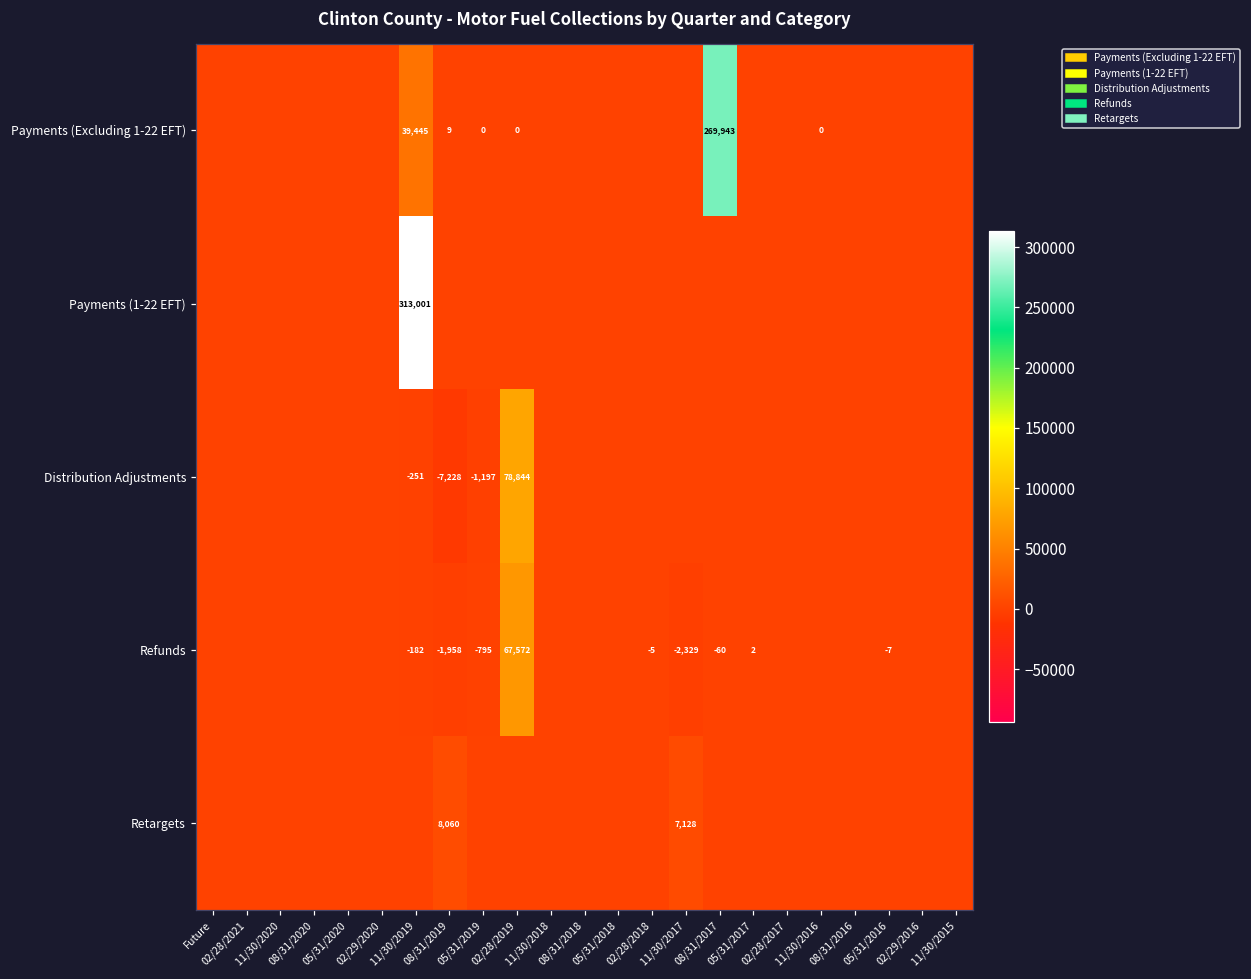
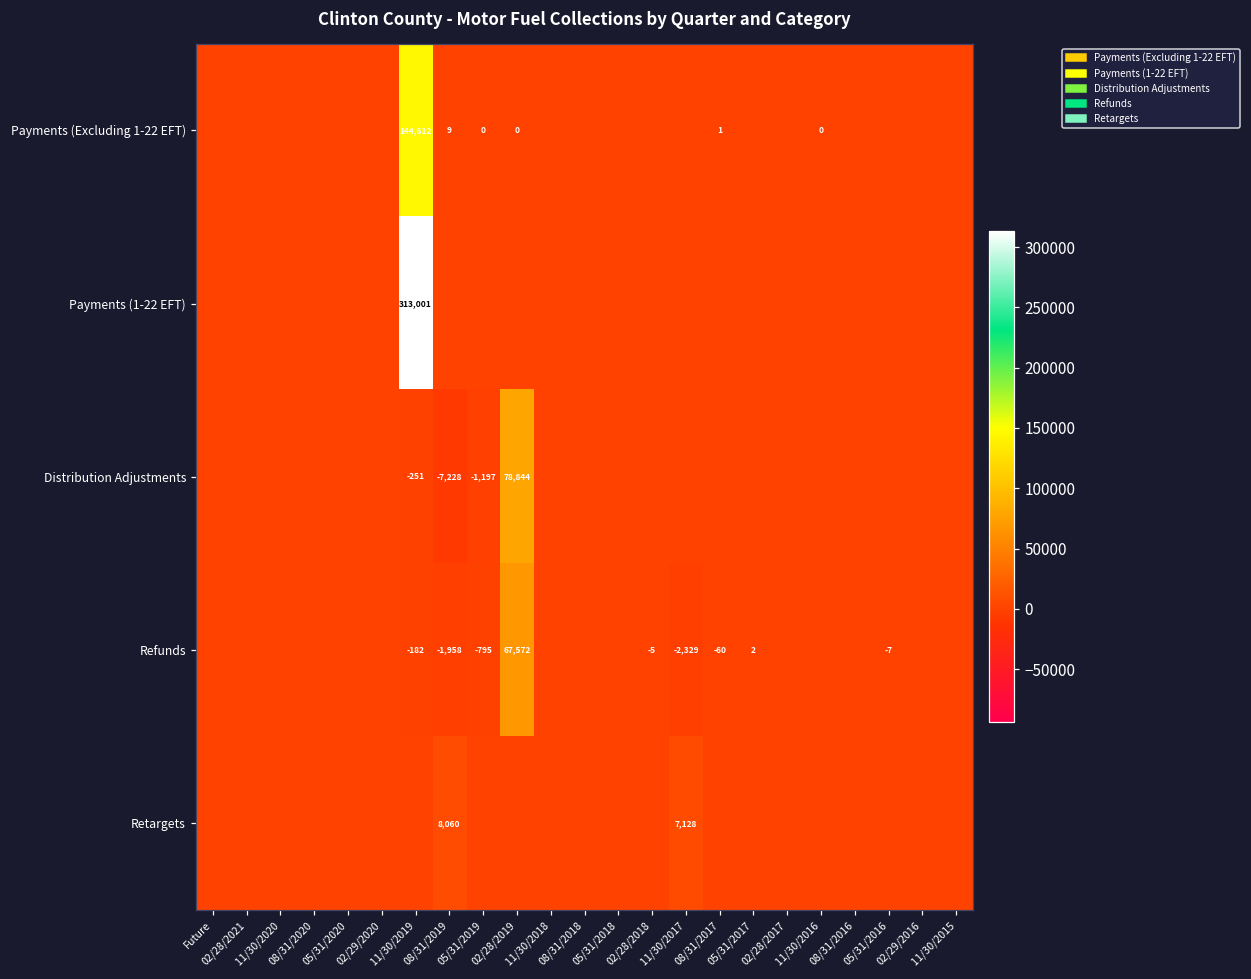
Payments (Excluding 1-22 EFT), 11/30/2019: 39,445 -> 144,612
Payments (Excluding 1-22 EFT), 08/31/2017: 269,943 -> 1
